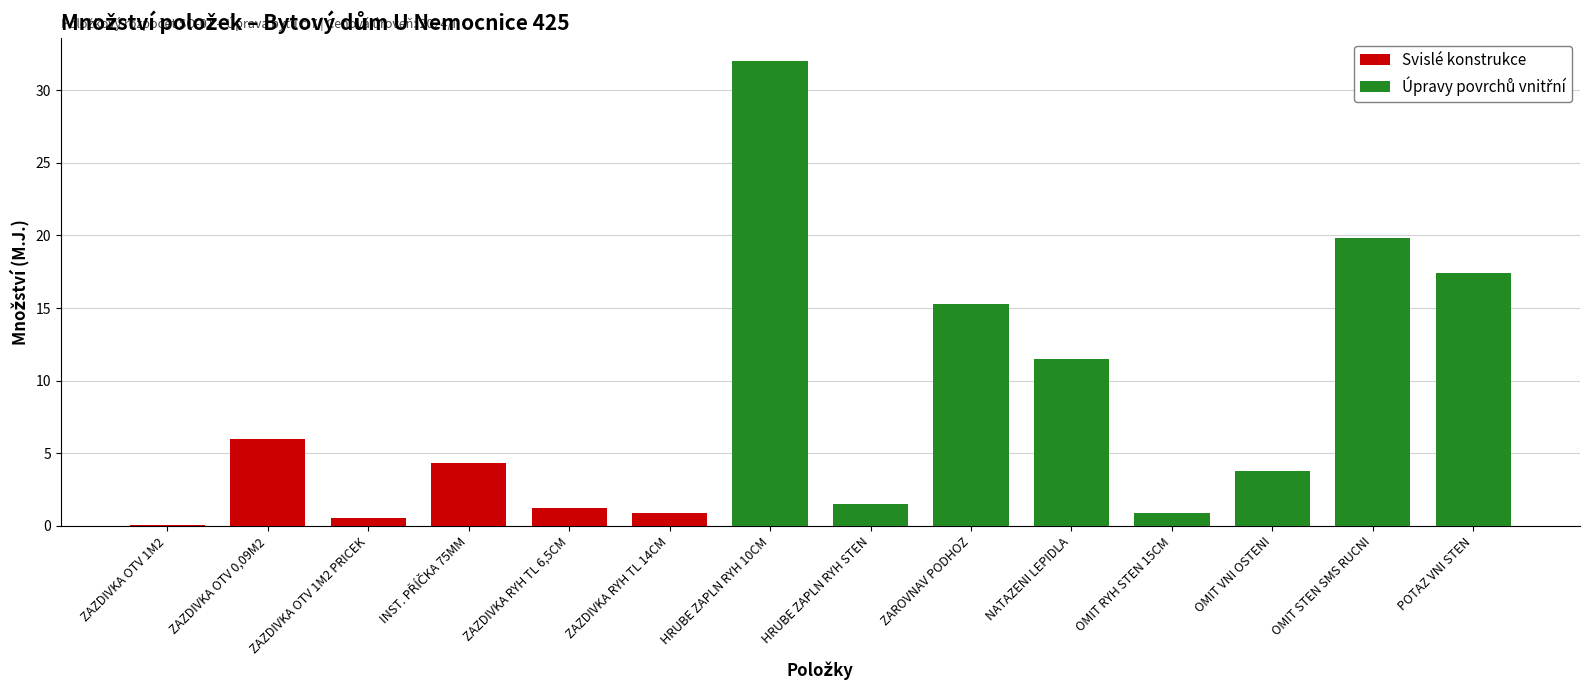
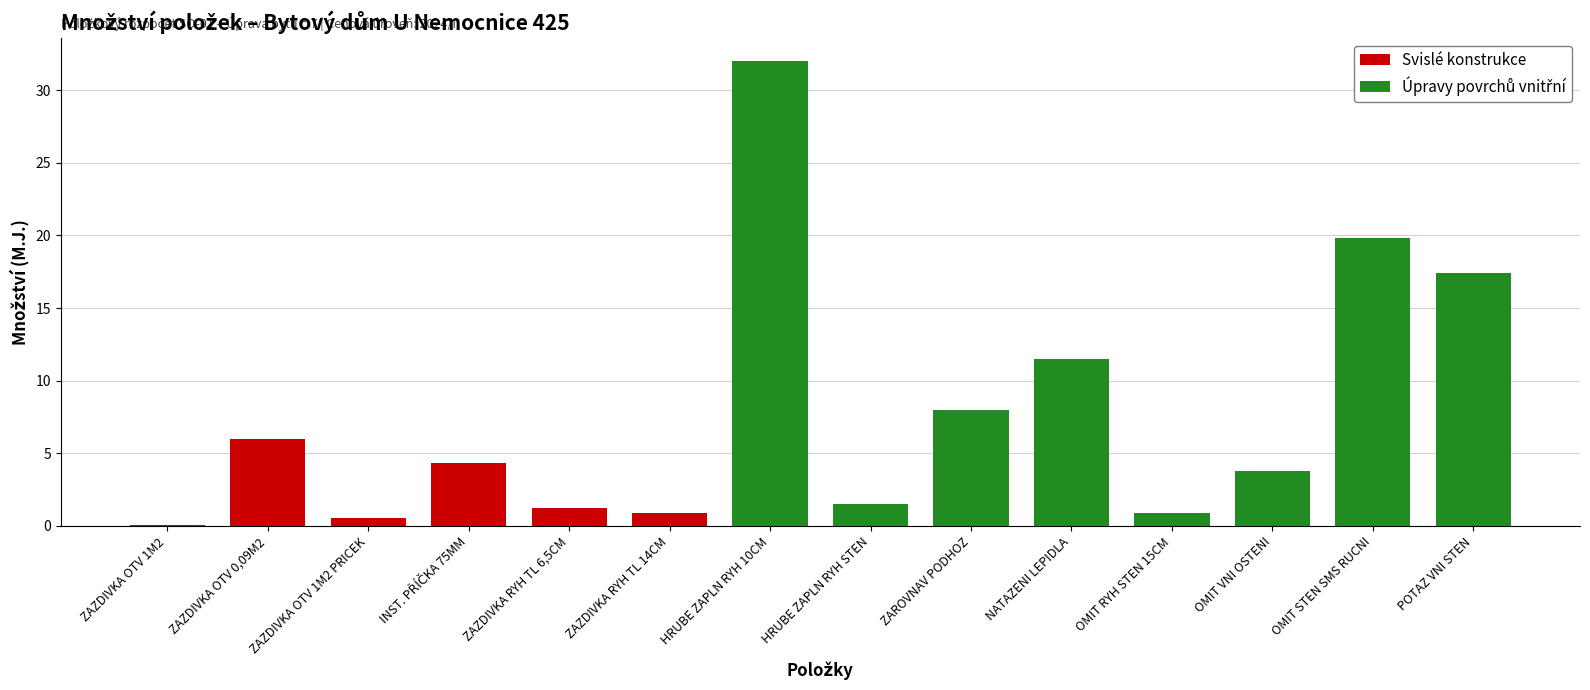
Úpravy povrchů vnitřní, ZAROVNAV PODHOZ: 15.3 -> 8.0
